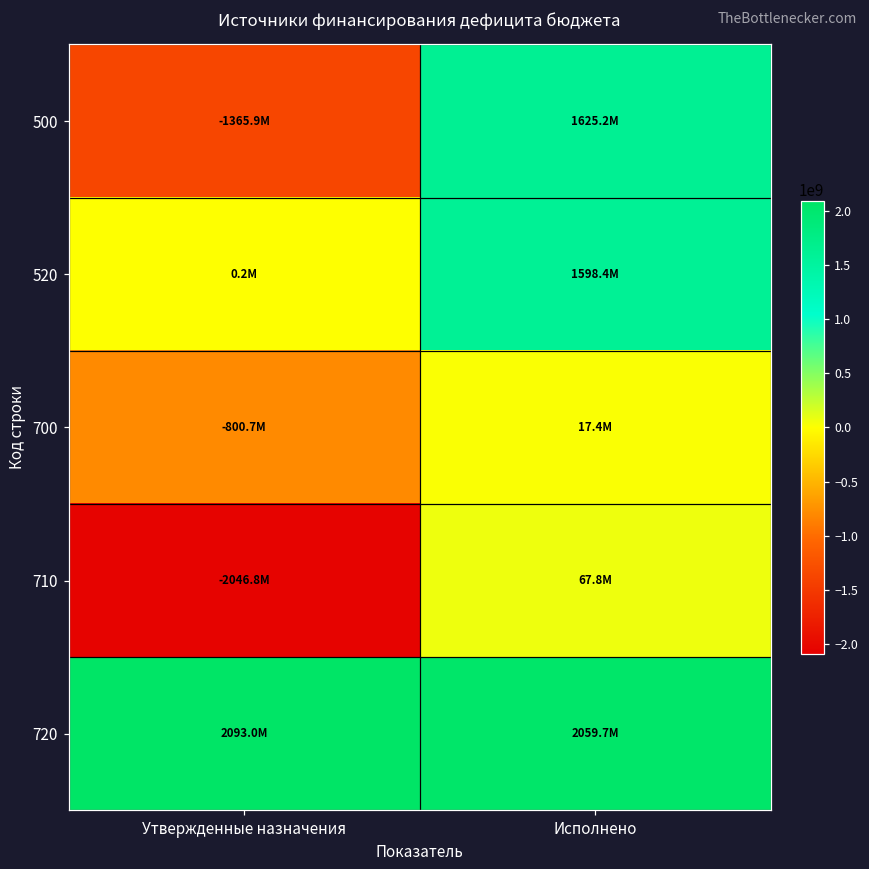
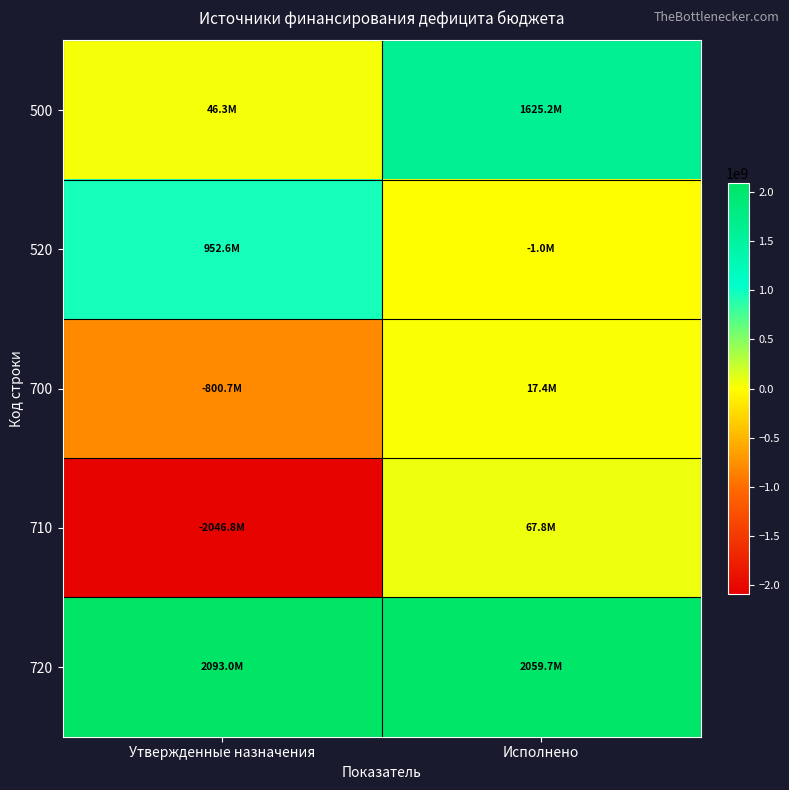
500, Утвержденные назначения: -1365.9M -> 46.3M
520, Утвержденные назначения: 0.2M -> 952.6M
520, Исполнено: 1598.4M -> -1.0M
